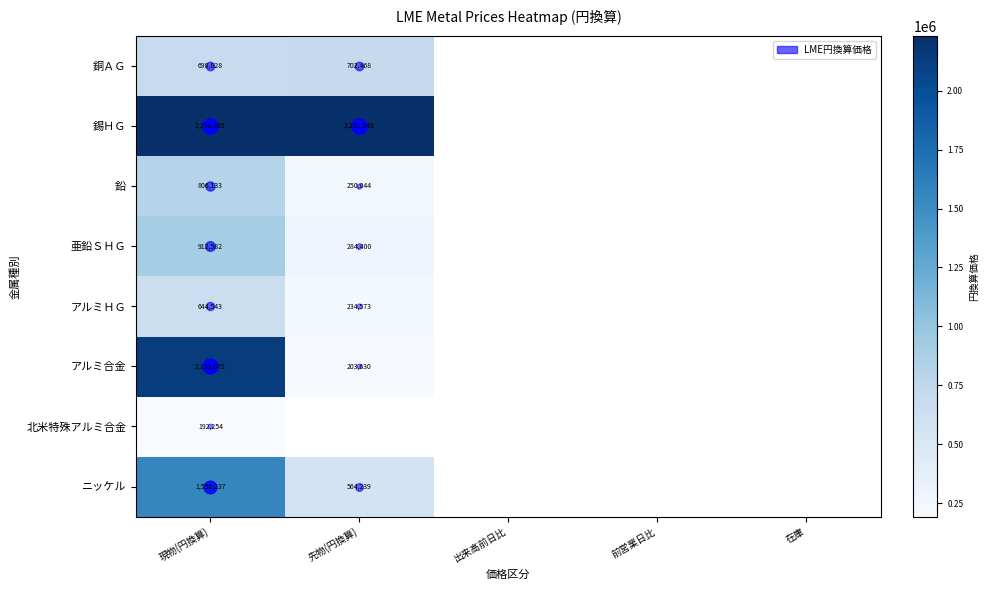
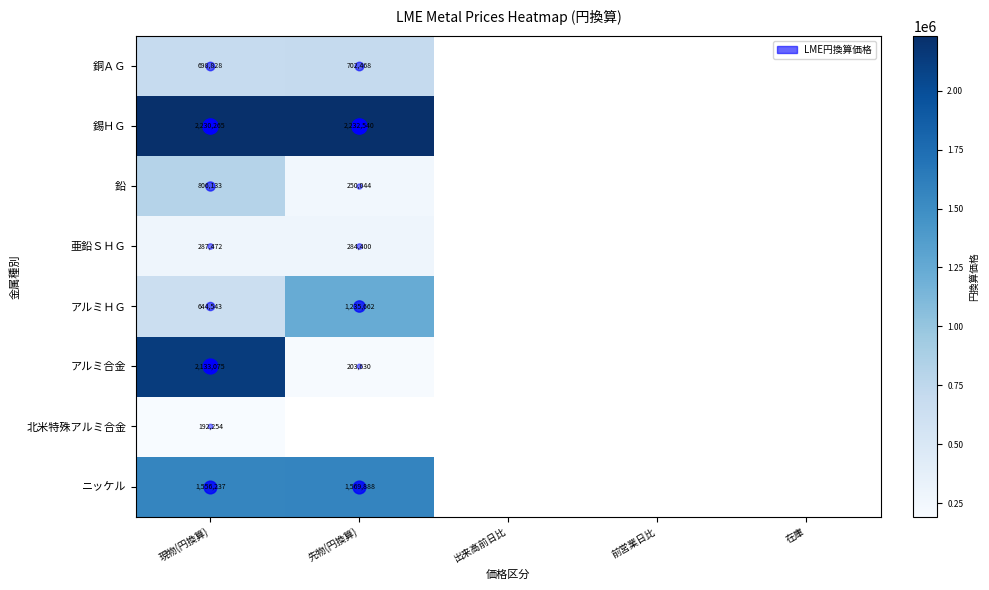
亜鉛ＳＨＧ, 現物(円換算): 912,582 -> 287,472
アルミＨＧ, 先物(円換算): 234,573 -> 1,235,662
ニッケル, 先物(円換算): 564,239 -> 1,569,888
